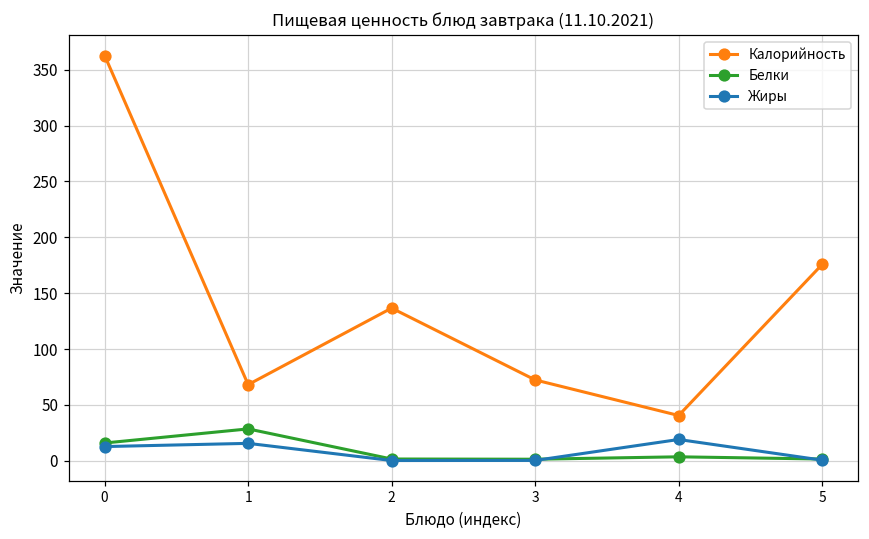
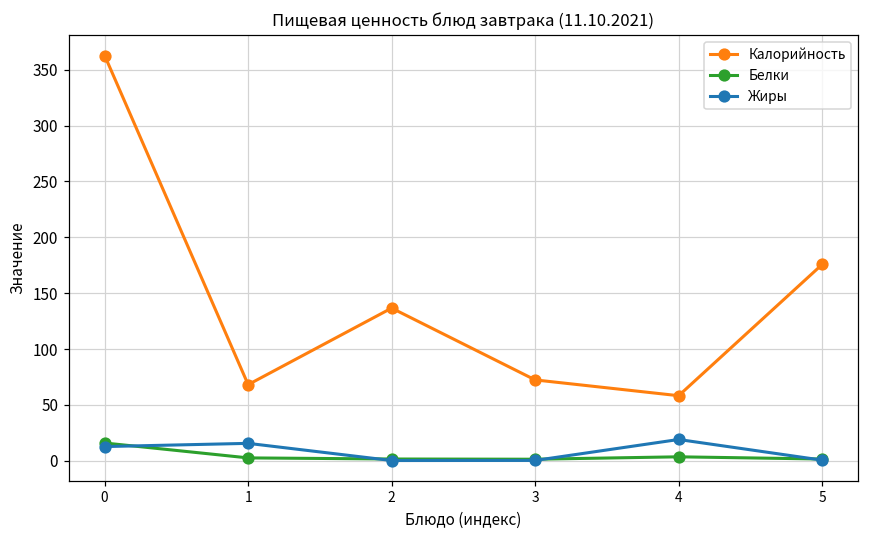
Белки, 1: 28 -> 3
Калорийность, 4: 40 -> 58
